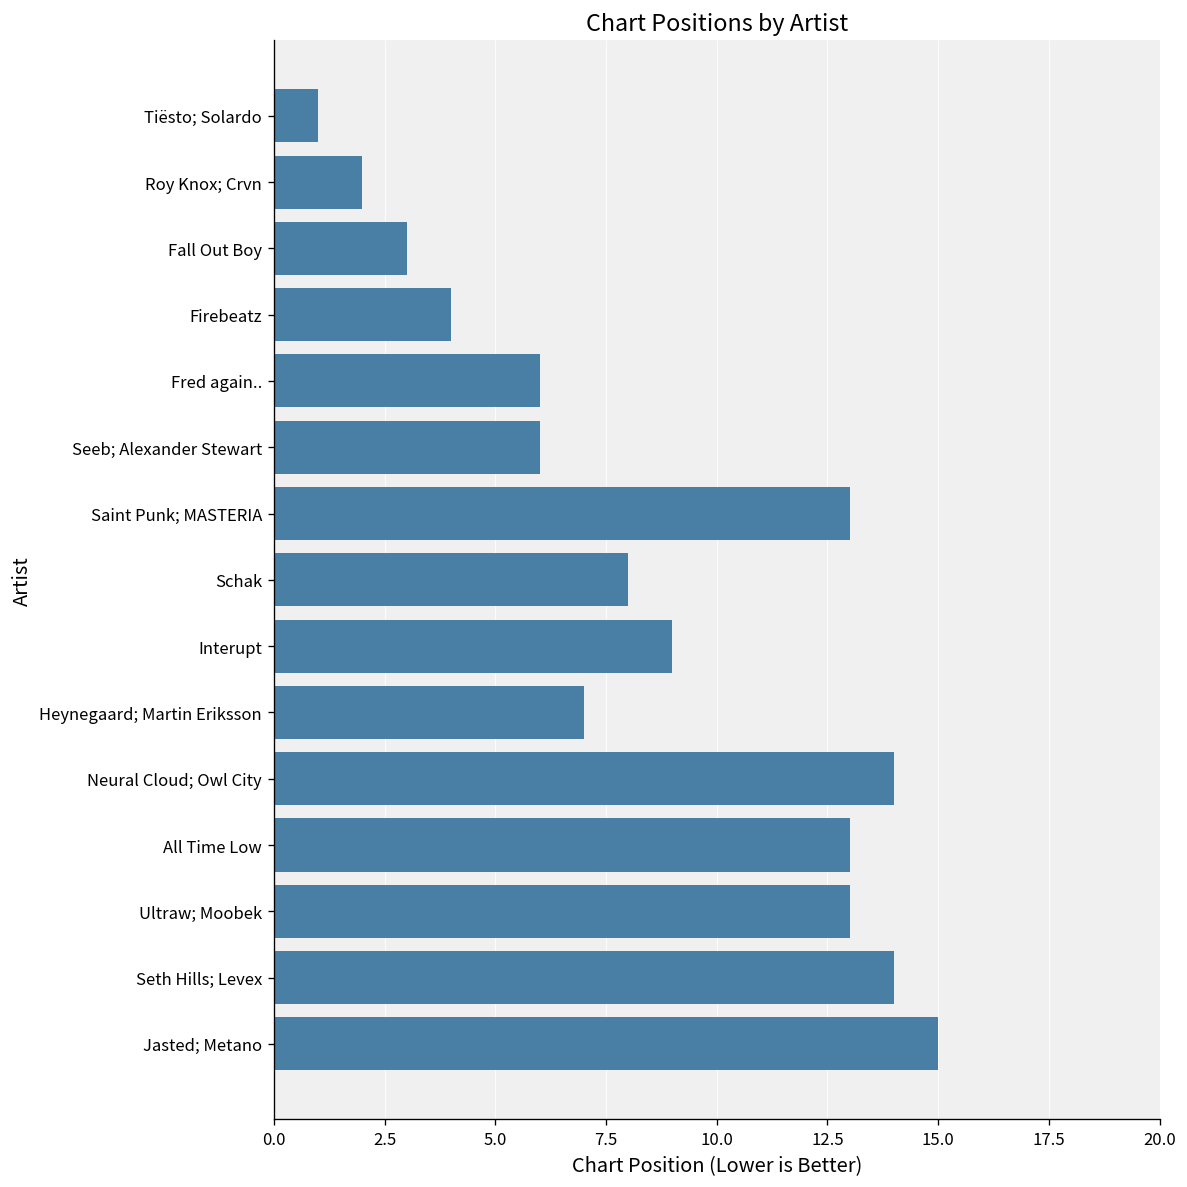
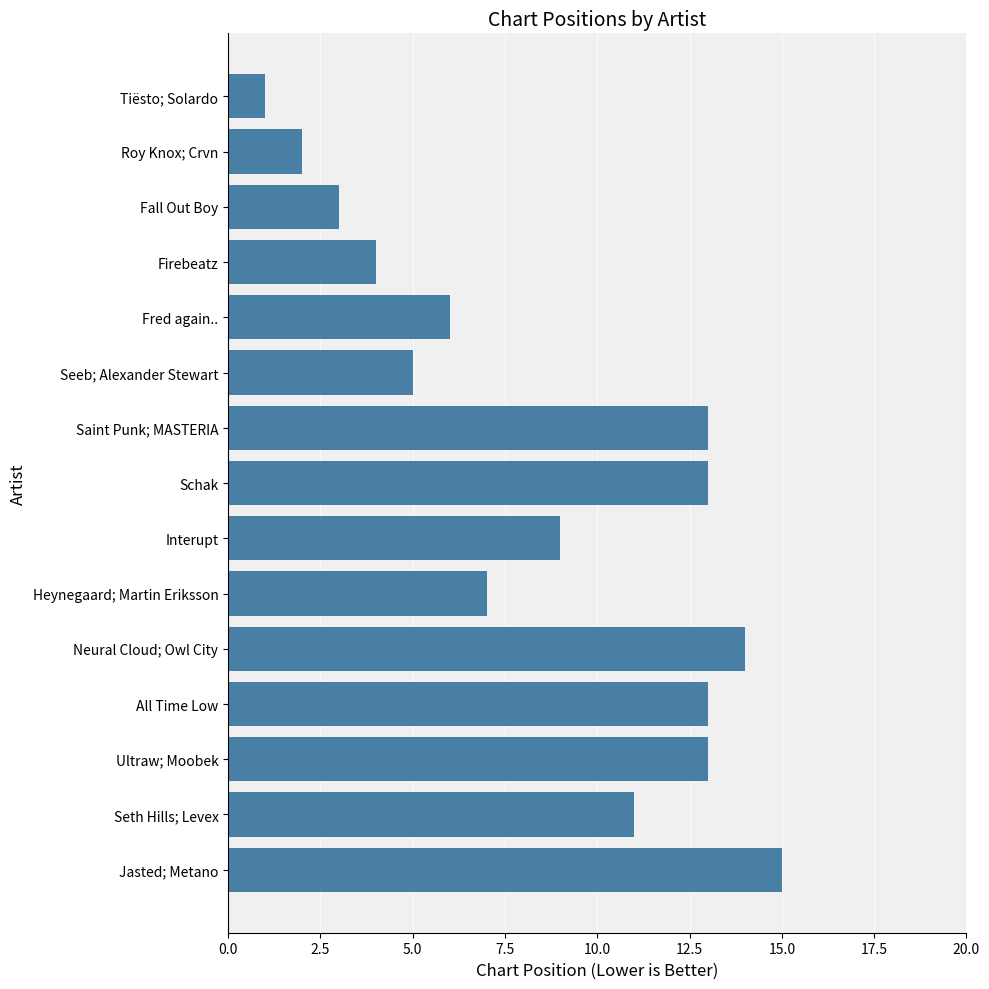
Seeb; Alexander Stewart: 6 -> 5
Schak: 8 -> 13
Seth Hills; Levex: 14 -> 11
